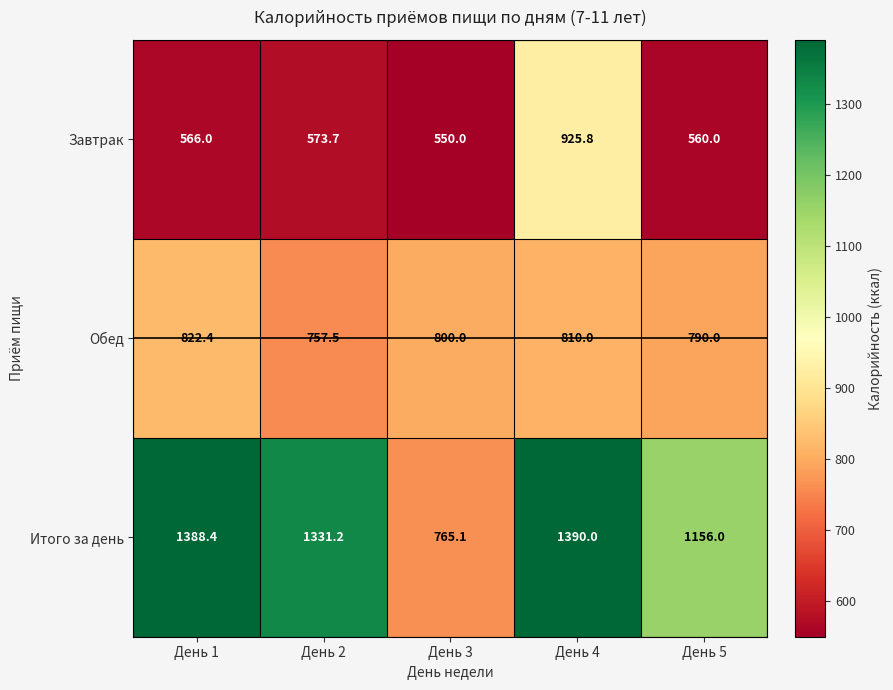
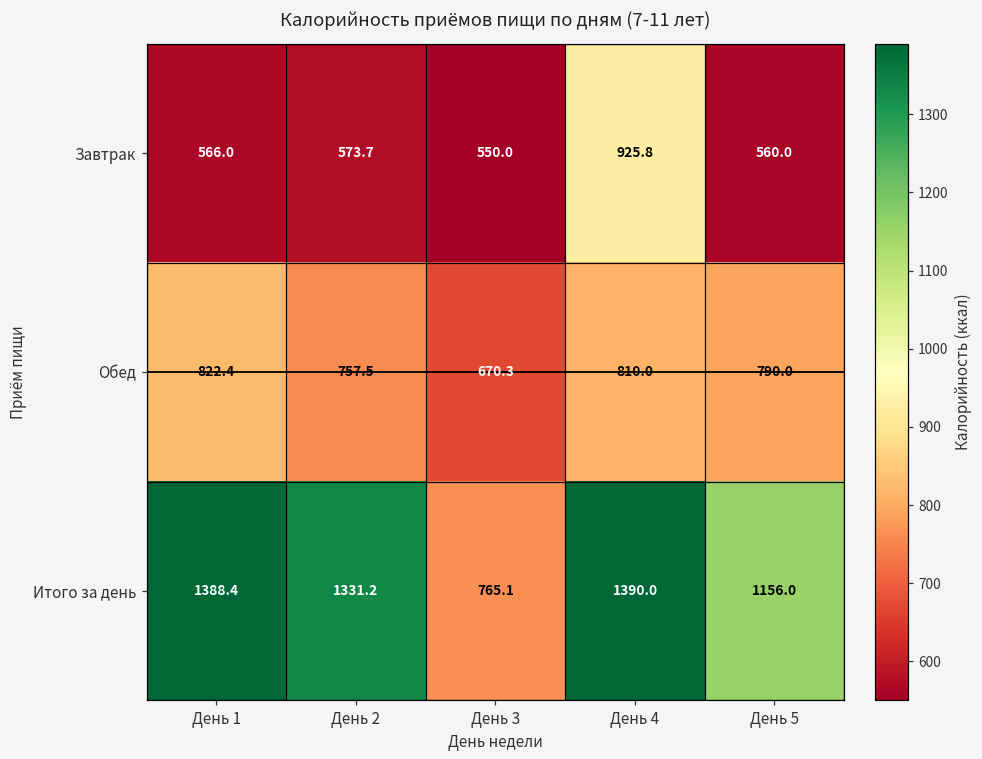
Обед, День 3: 800.0 -> 670.3
